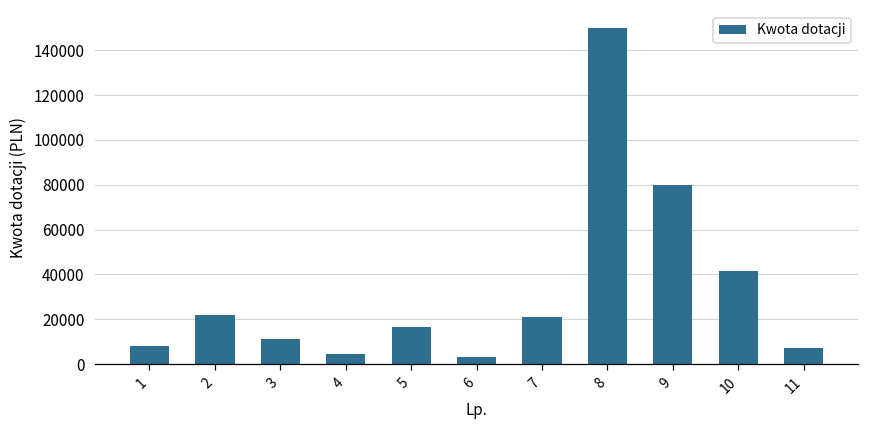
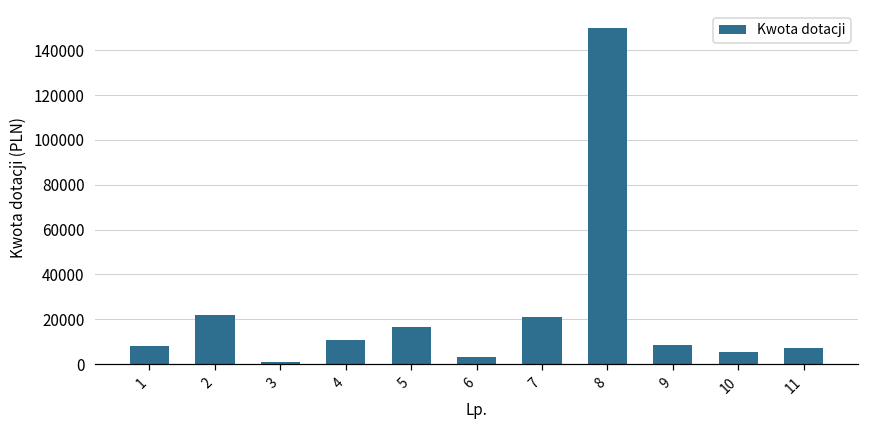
3: 11000 -> 1000
4: 5000 -> 11000
9: 80000 -> 8000
10: 41000 -> 5000
